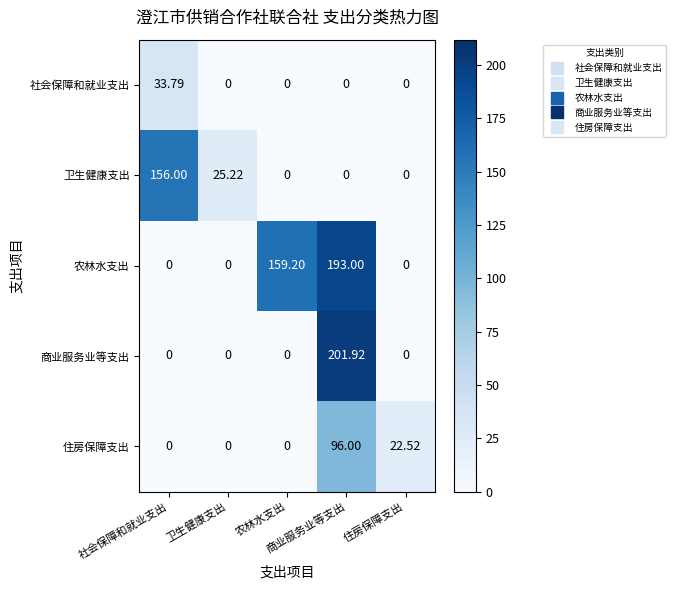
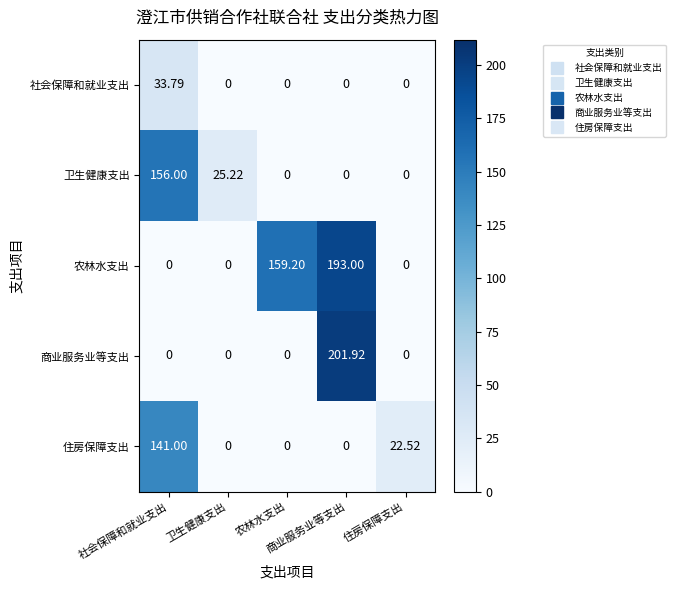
住房保障支出, 社会保障和就业支出: 0 -> 141.00
住房保障支出, 商业服务业等支出: 96.00 -> 0
